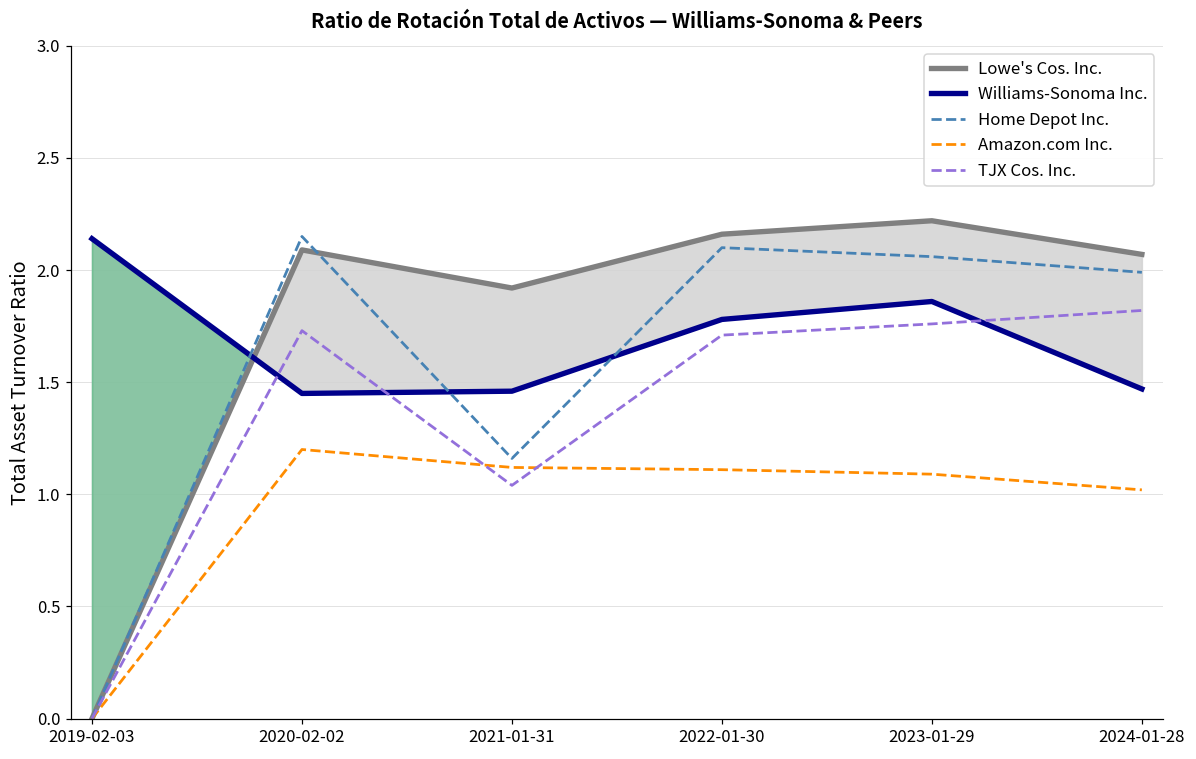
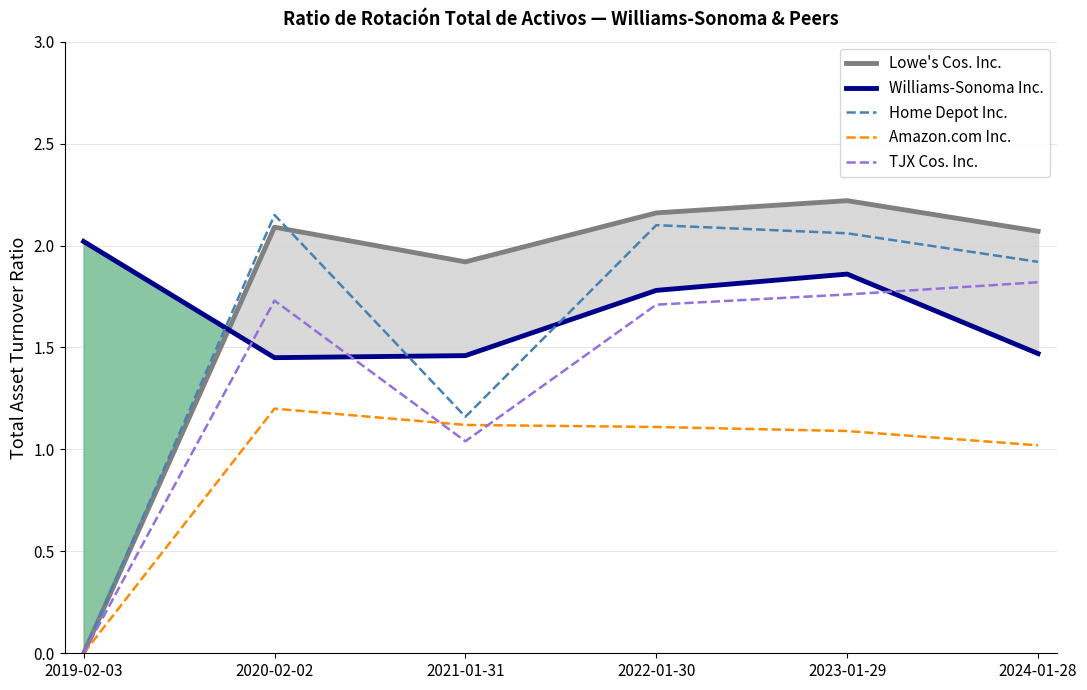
Williams-Sonoma Inc., 2019-02-03: 2.14 -> 2.02
Home Depot Inc., 2024-01-28: 1.99 -> 1.92
